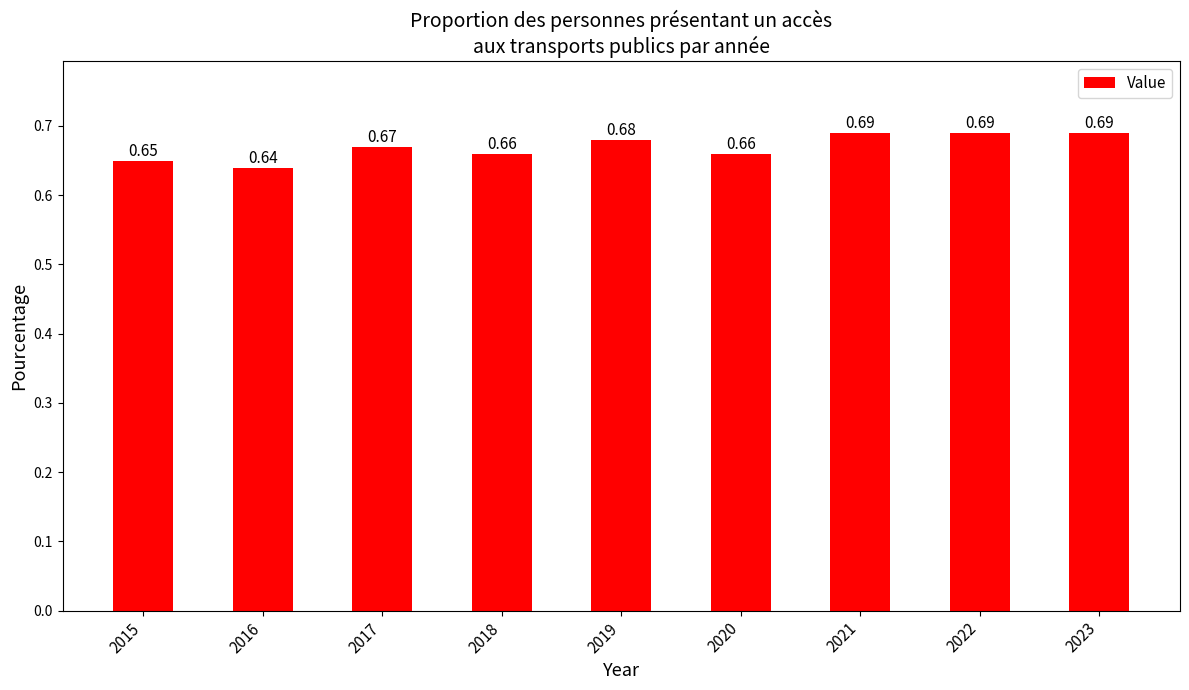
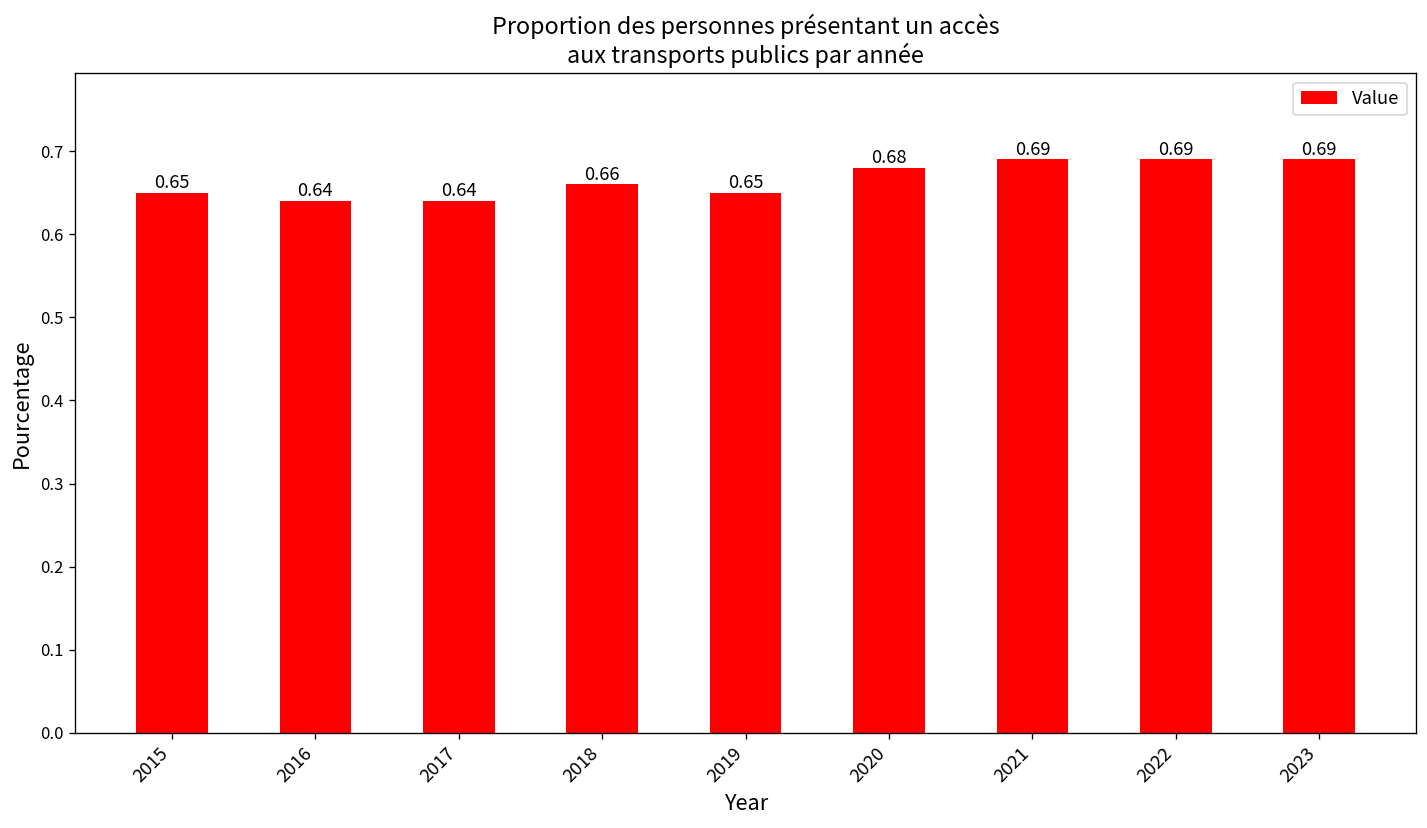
2017: 0.67 -> 0.64
2019: 0.68 -> 0.65
2020: 0.66 -> 0.68
